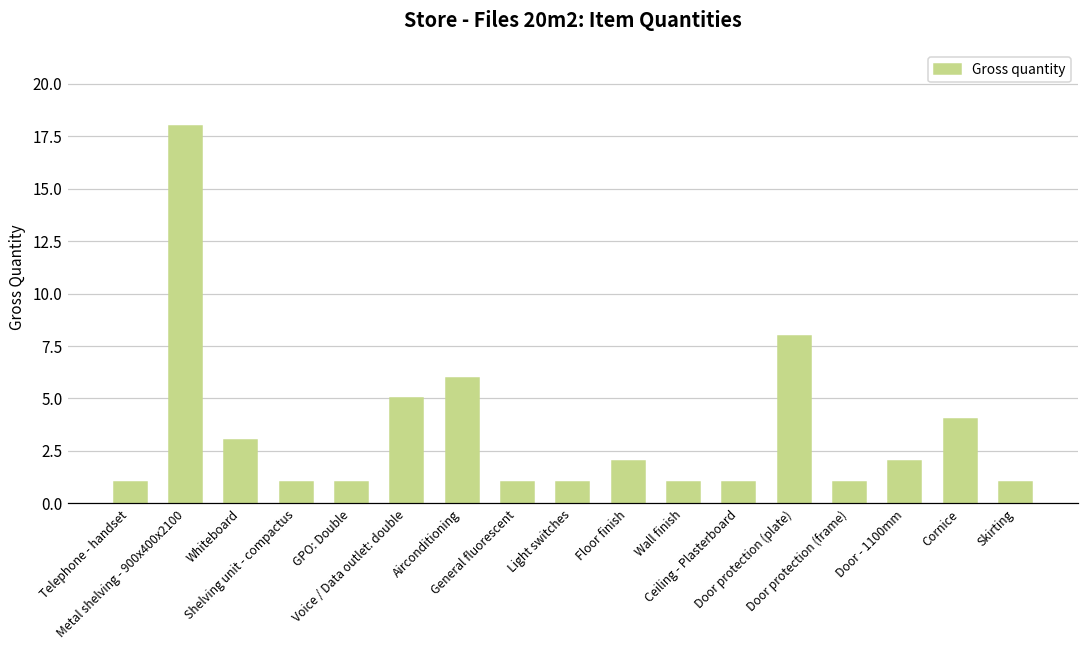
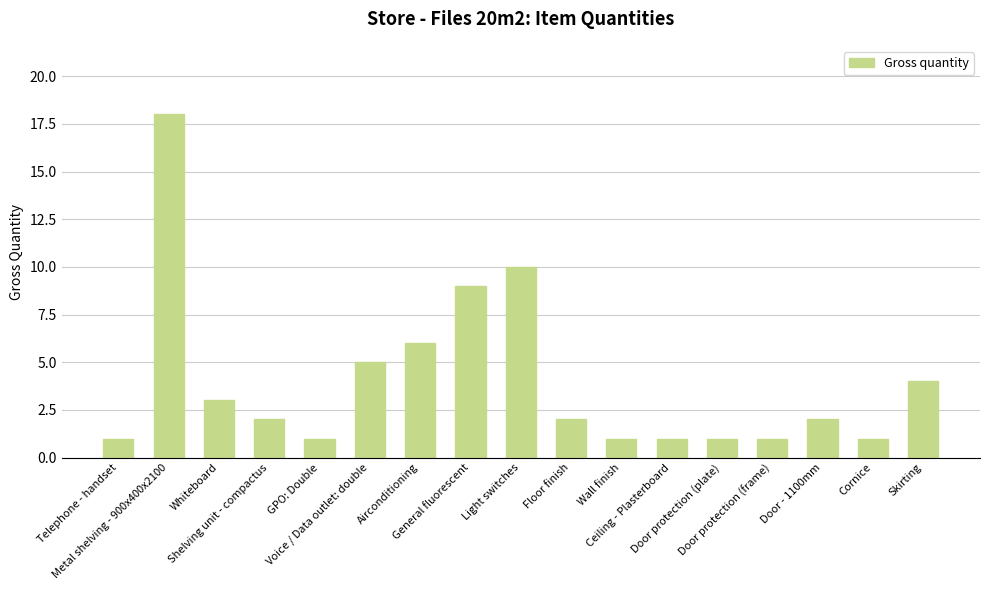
Shelving unit - compactus: 1 -> 2
General fluorescent: 1 -> 9
Light switches: 1 -> 10
Door protection (plate): 8 -> 1
Cornice: 4 -> 1
Skirting: 1 -> 4
